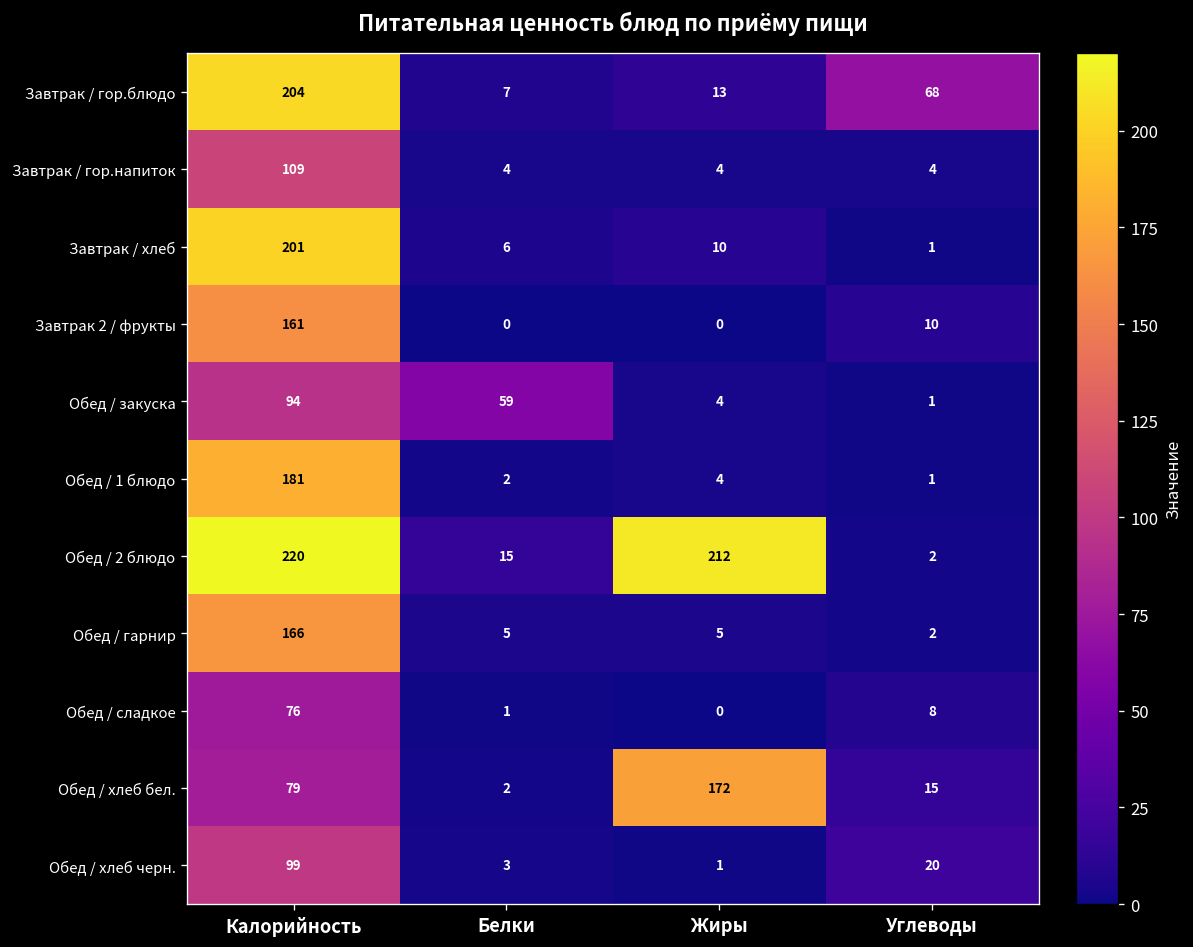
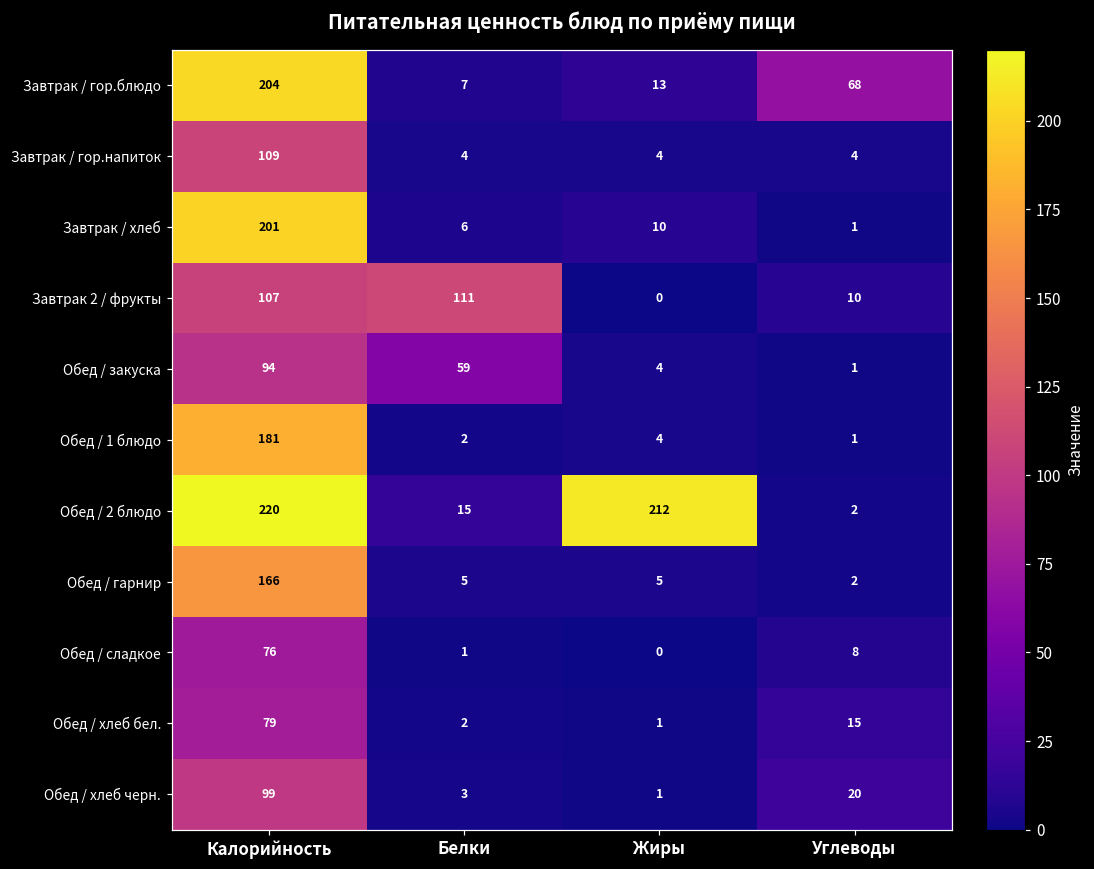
Завтрак 2 / фрукты, Калорийность: 161 -> 107
Завтрак 2 / фрукты, Белки: 0 -> 111
Обед / хлеб бел., Жиры: 172 -> 1
